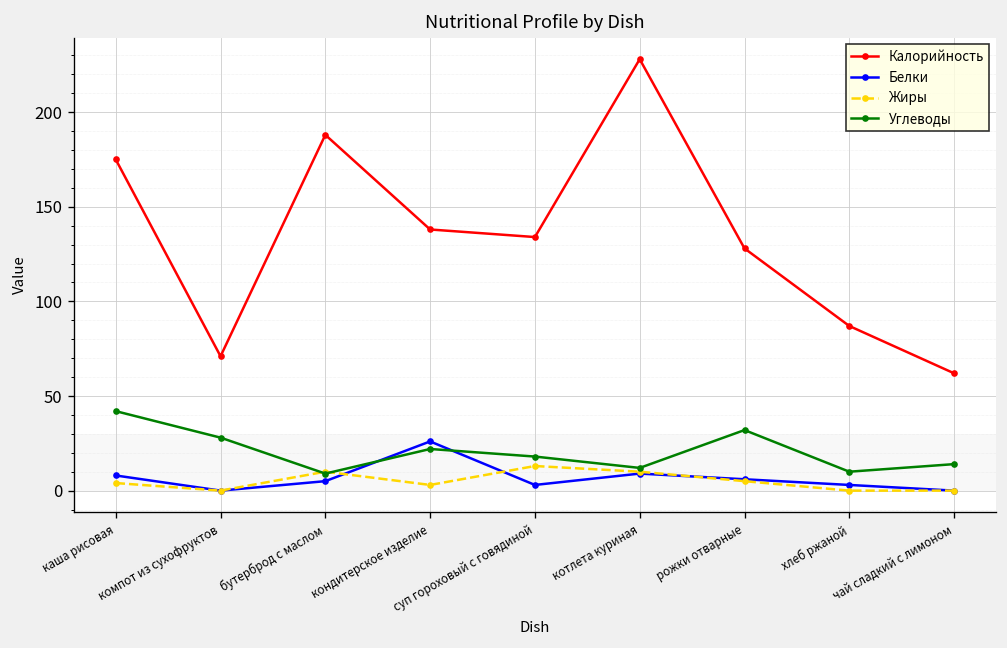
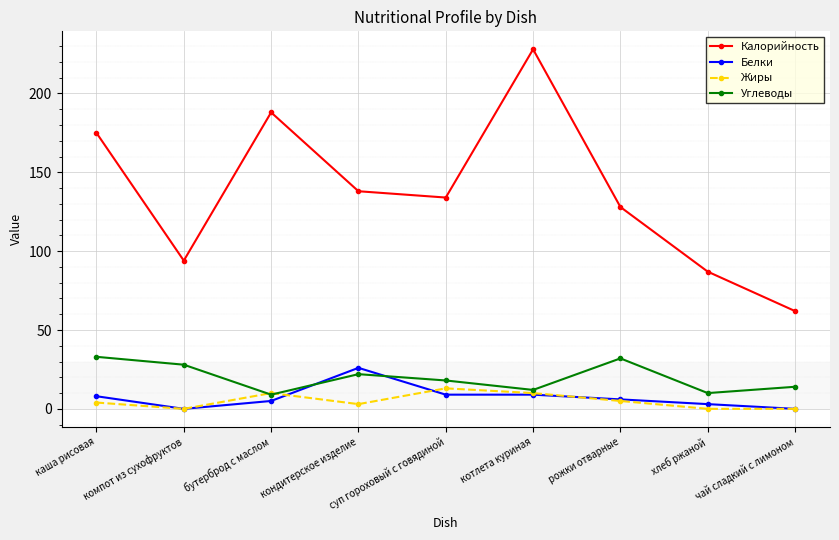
Углеводы, каша рисовая: 42 -> 33
Калорийность, компот из сухофруктов: 71 -> 94
Белки, суп гороховый с говядиной: 3 -> 9
